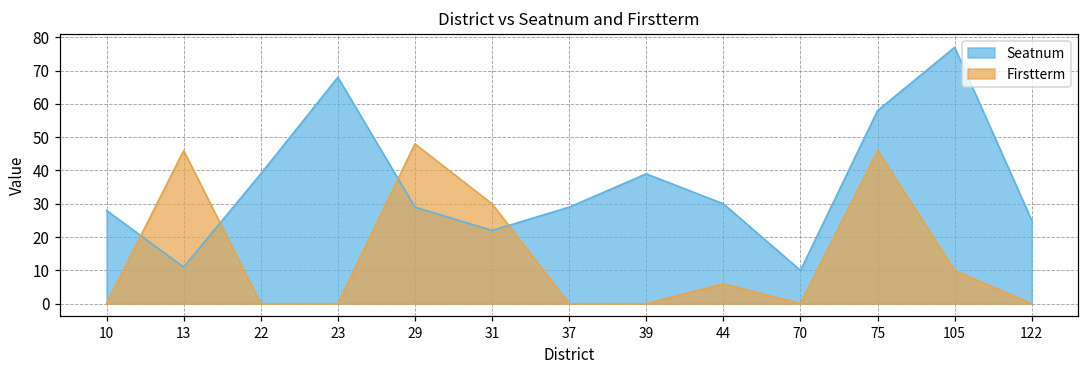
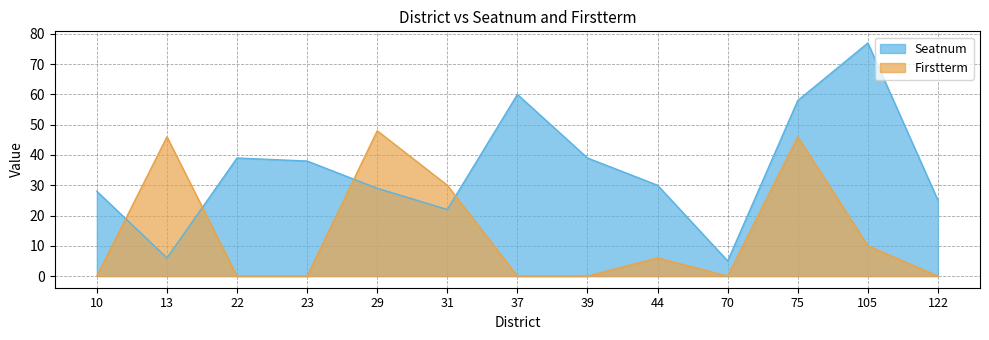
Seatnum, 13: 11 -> 6
Seatnum, 23: 68 -> 38
Seatnum, 37: 29 -> 60
Seatnum, 70: 10 -> 5
